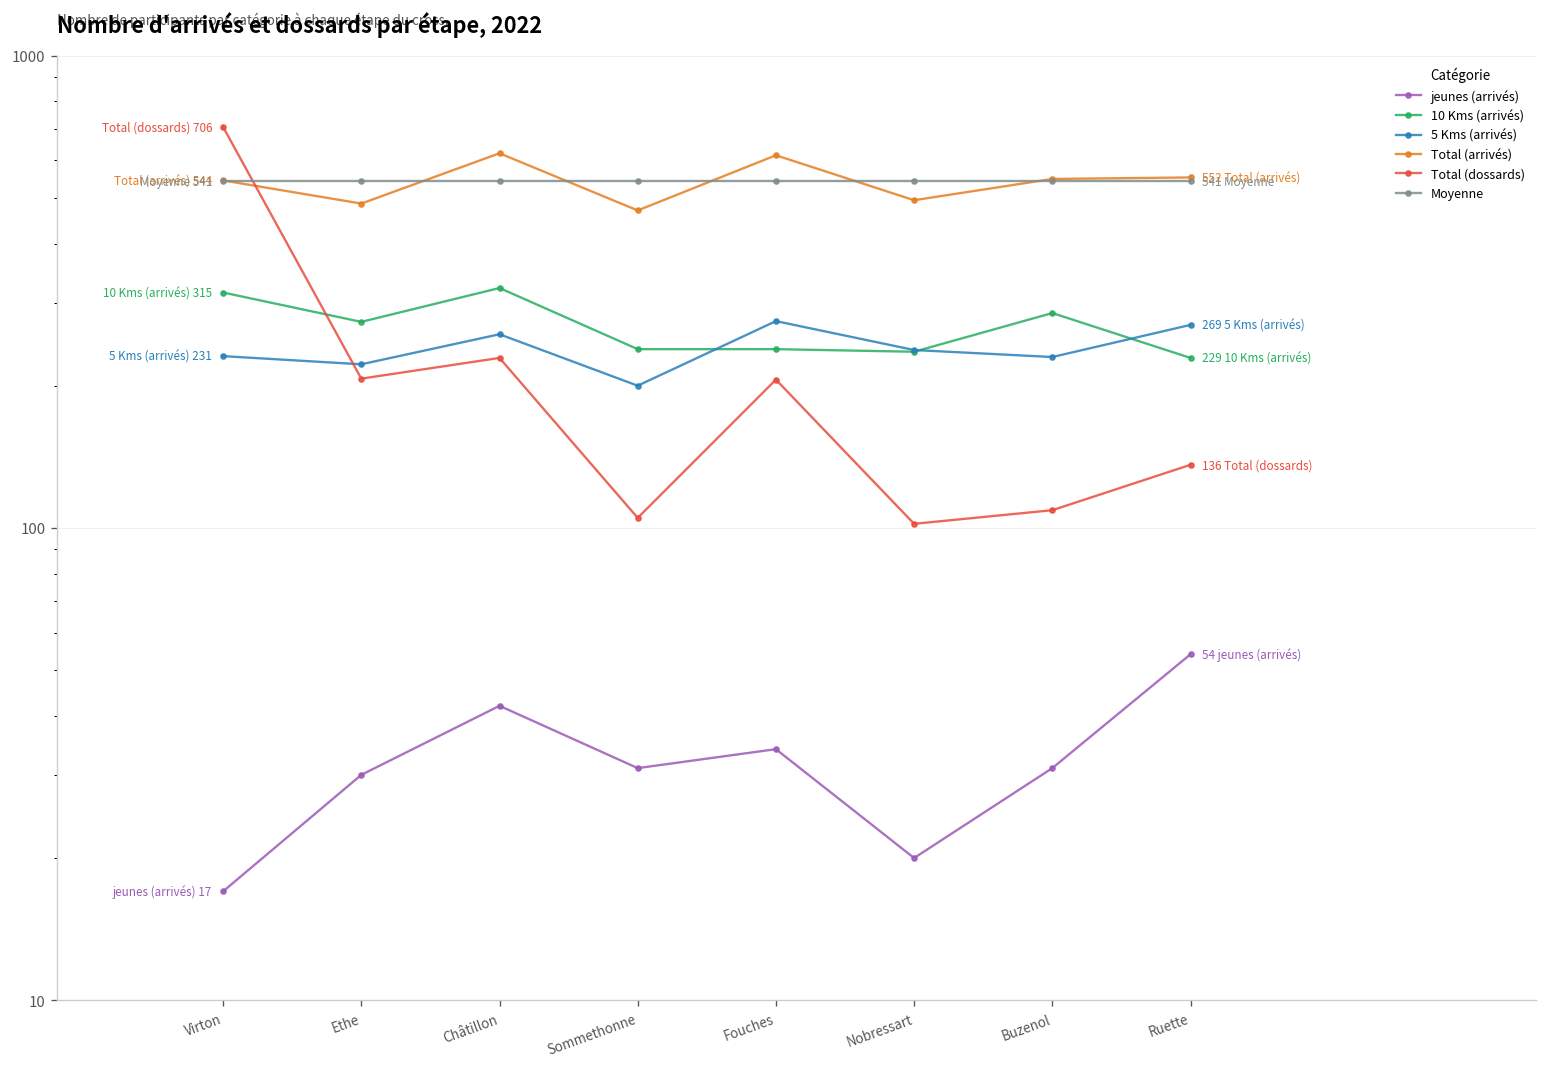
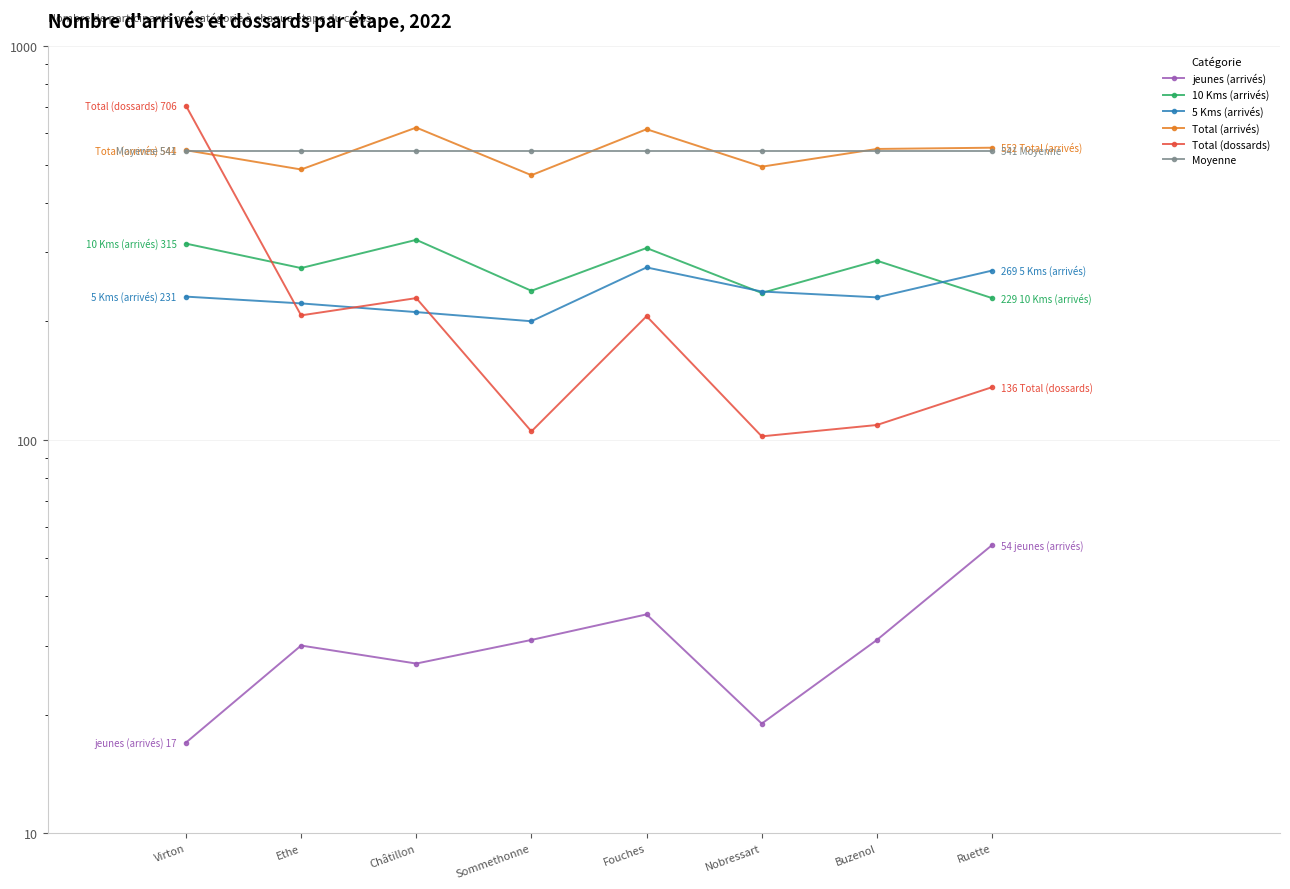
jeunes (arrivés), Châtillon: 42 -> 27
5 Kms (arrivés), Châtillon: 260 -> 210
jeunes (arrivés), Fouches: 34 -> 36
10 Kms (arrivés), Fouches: 240 -> 310
jeunes (arrivés), Nobressart: 20 -> 19
